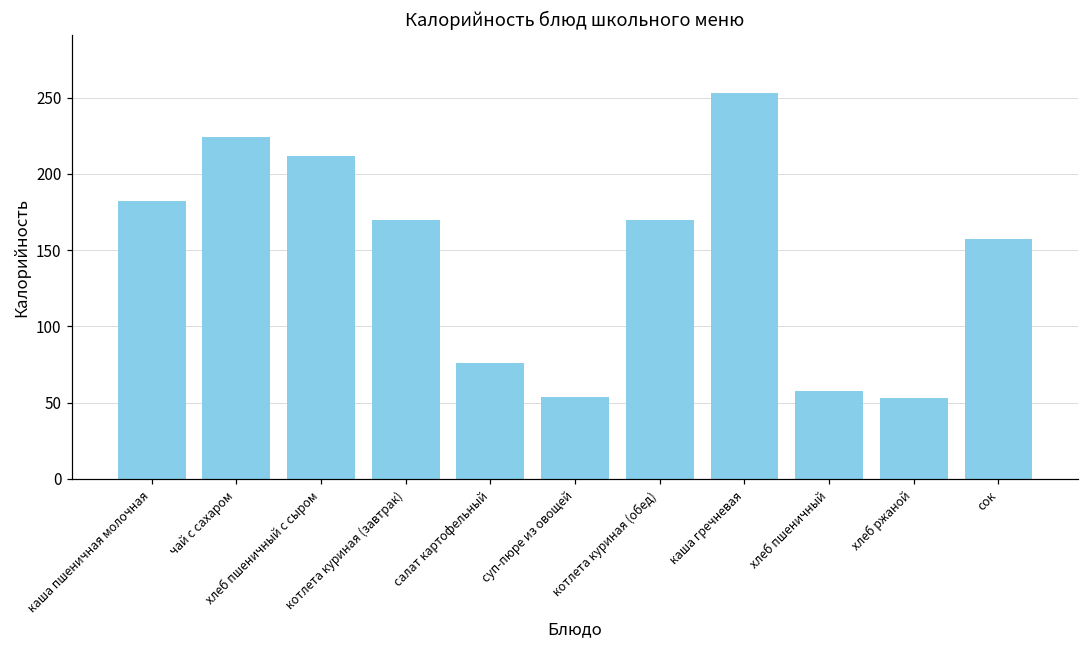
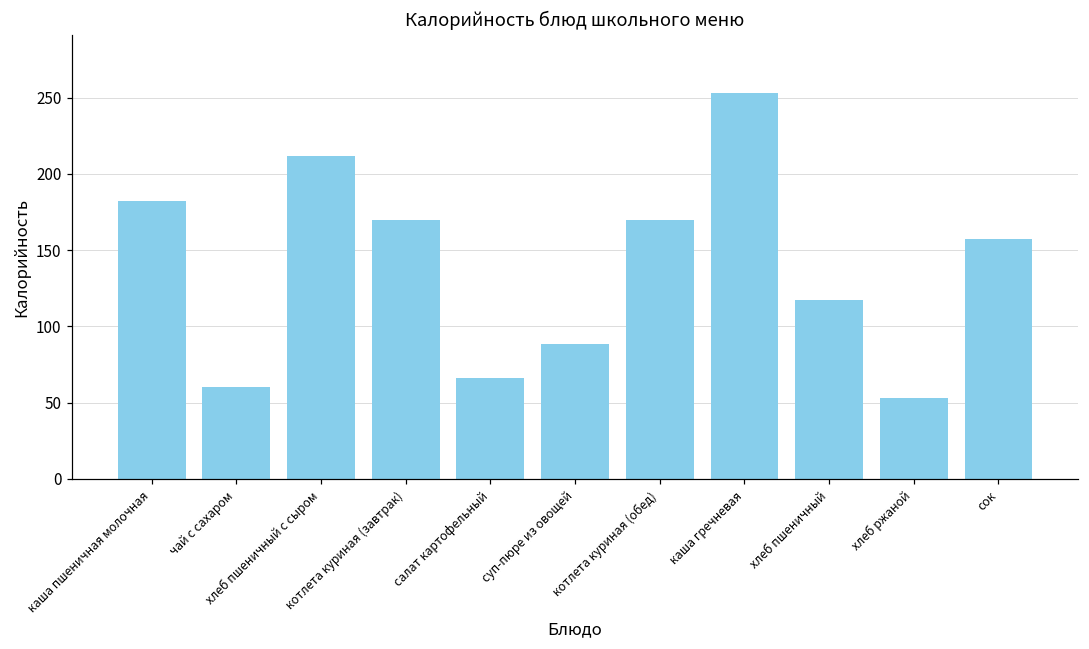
чай с сахаром: 224 -> 60
салат картофельный: 76 -> 66
суп-пюре из овощей: 54 -> 88
хлеб пшеничный: 57 -> 118
